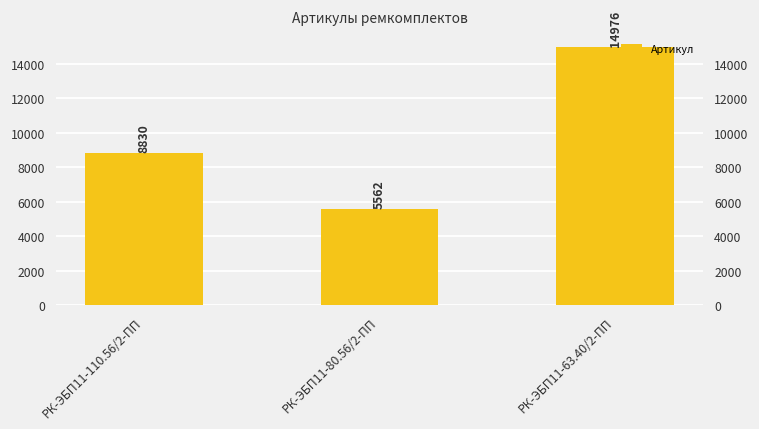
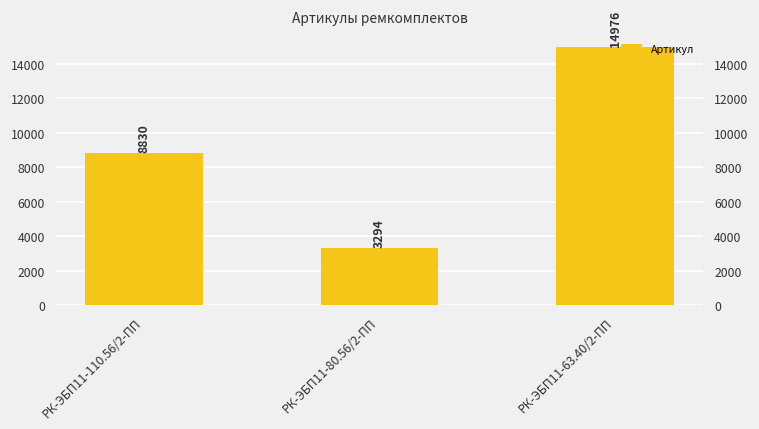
РК-ЭБП11-80.56/2-ПП: 5562 -> 3294
